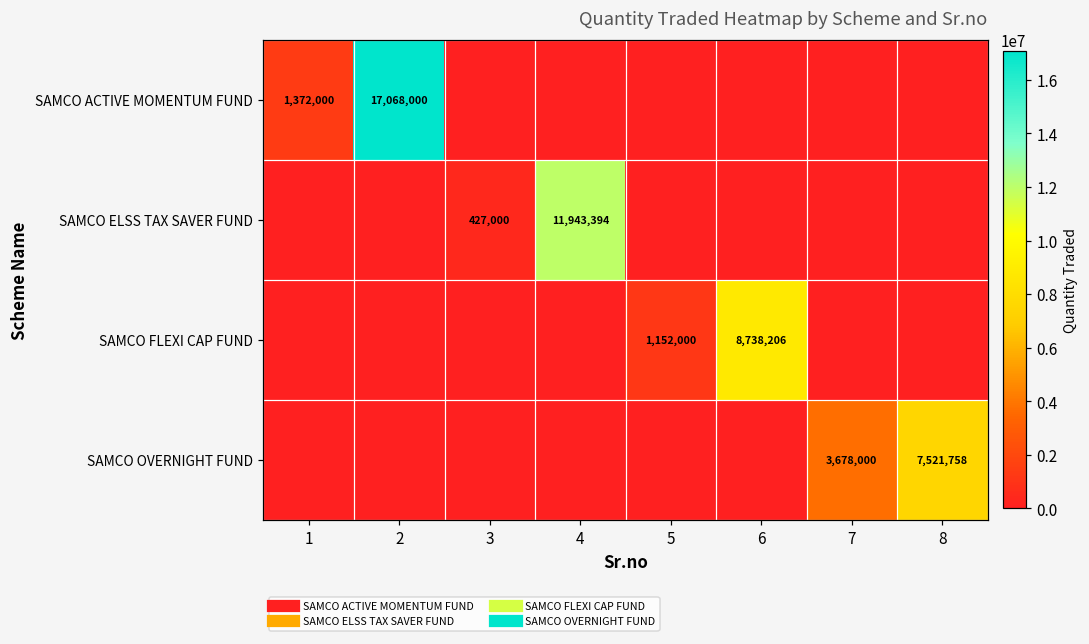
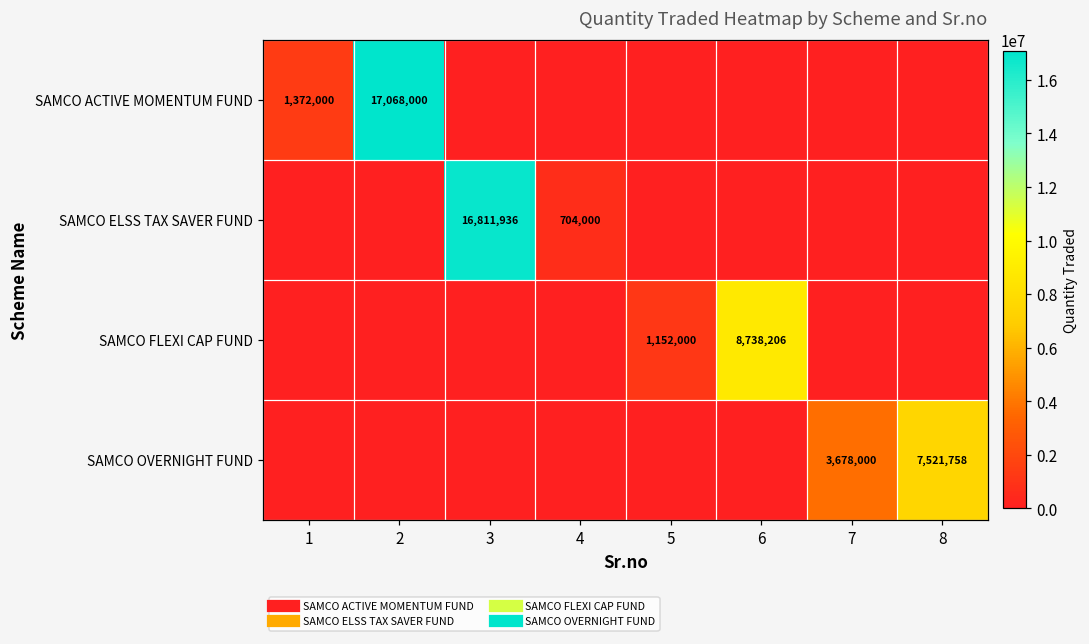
SAMCO ELSS TAX SAVER FUND, 3: 427,000 -> 16,811,936
SAMCO ELSS TAX SAVER FUND, 4: 11,943,394 -> 704,000
